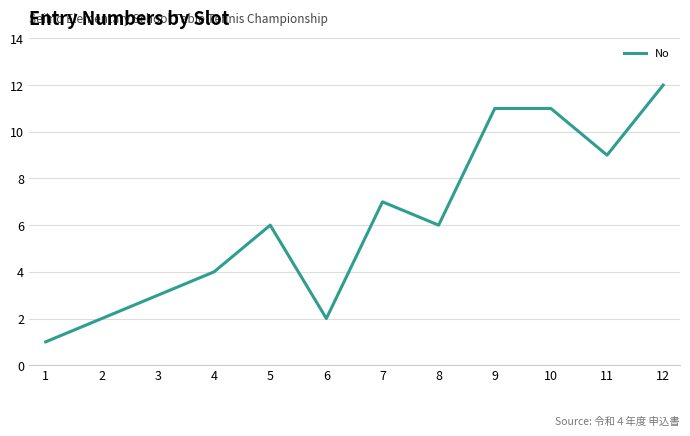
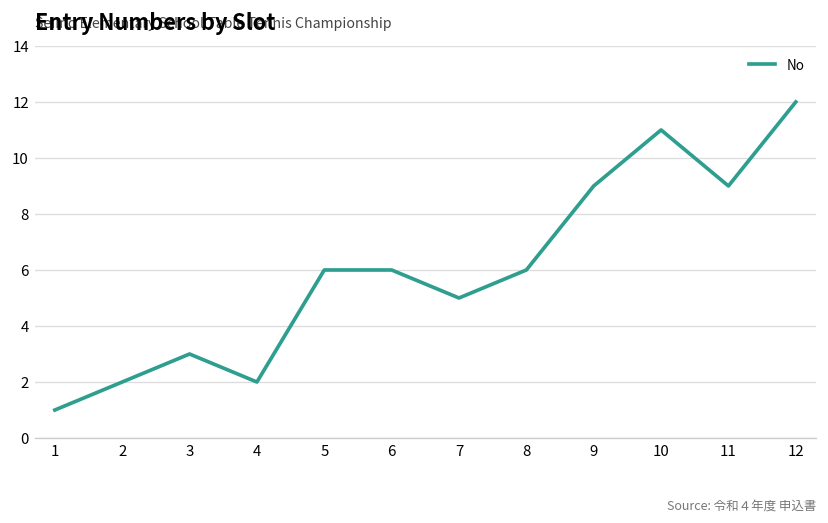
4: 4 -> 2
6: 2 -> 6
7: 7 -> 5
9: 11 -> 9
